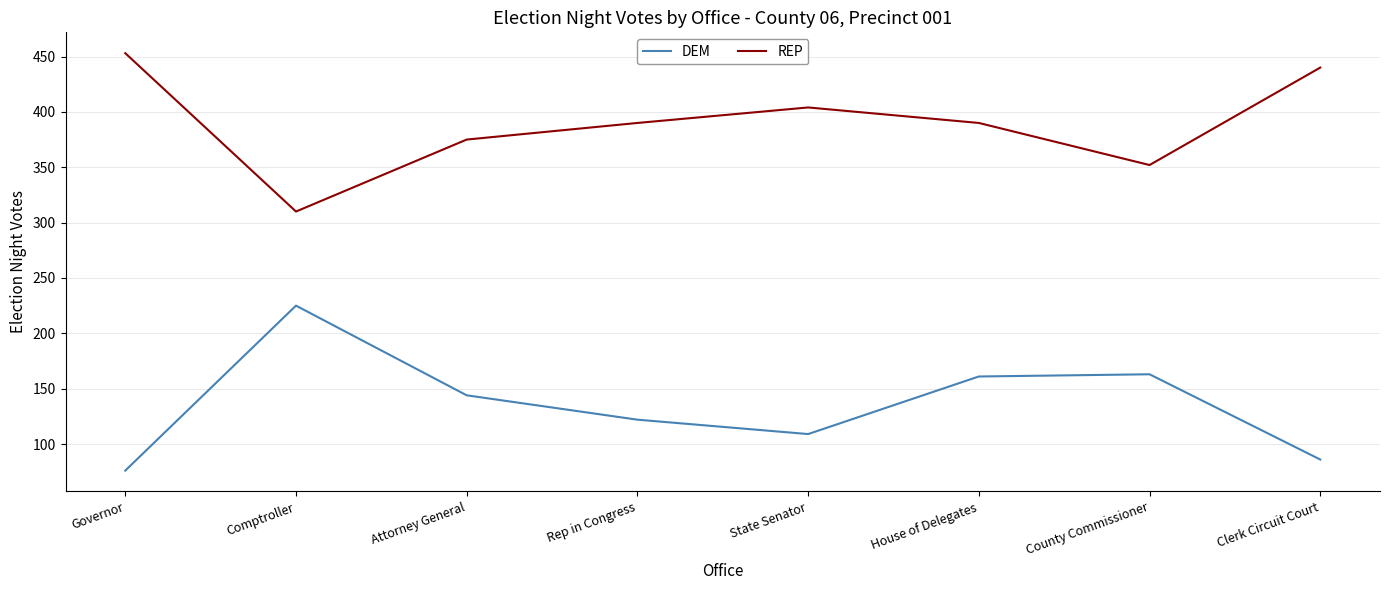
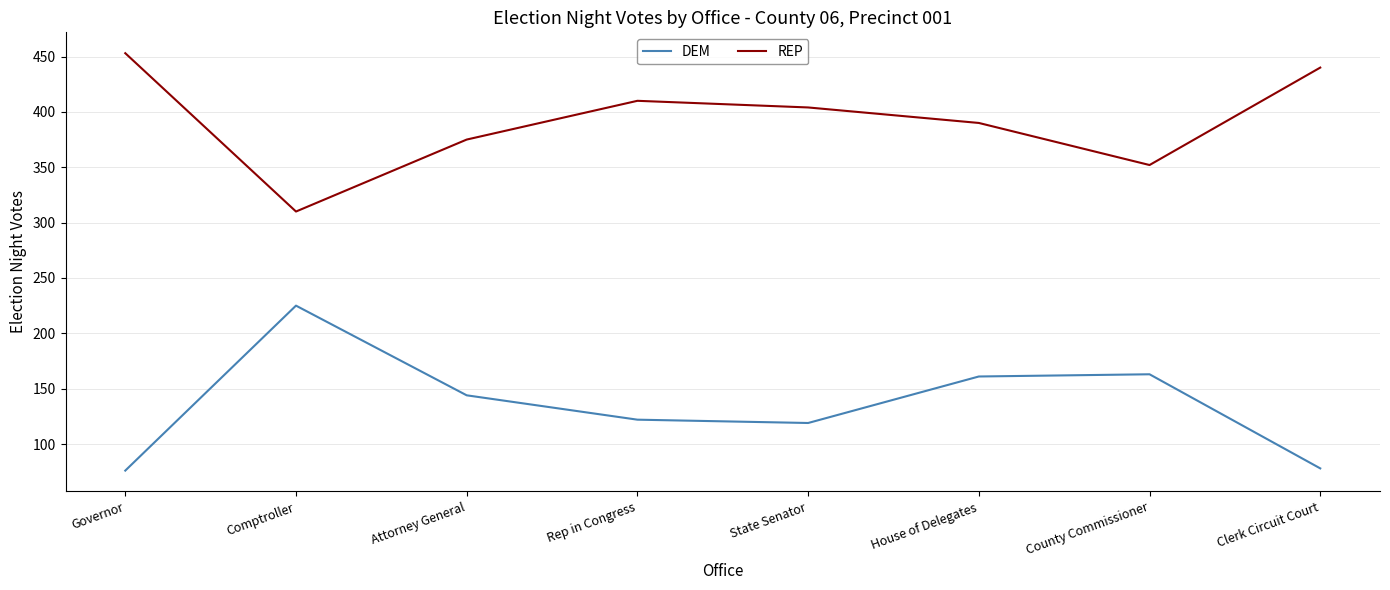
REP, Rep in Congress: 390 -> 410
DEM, State Senator: 109 -> 119
DEM, Clerk Circuit Court: 86 -> 78
